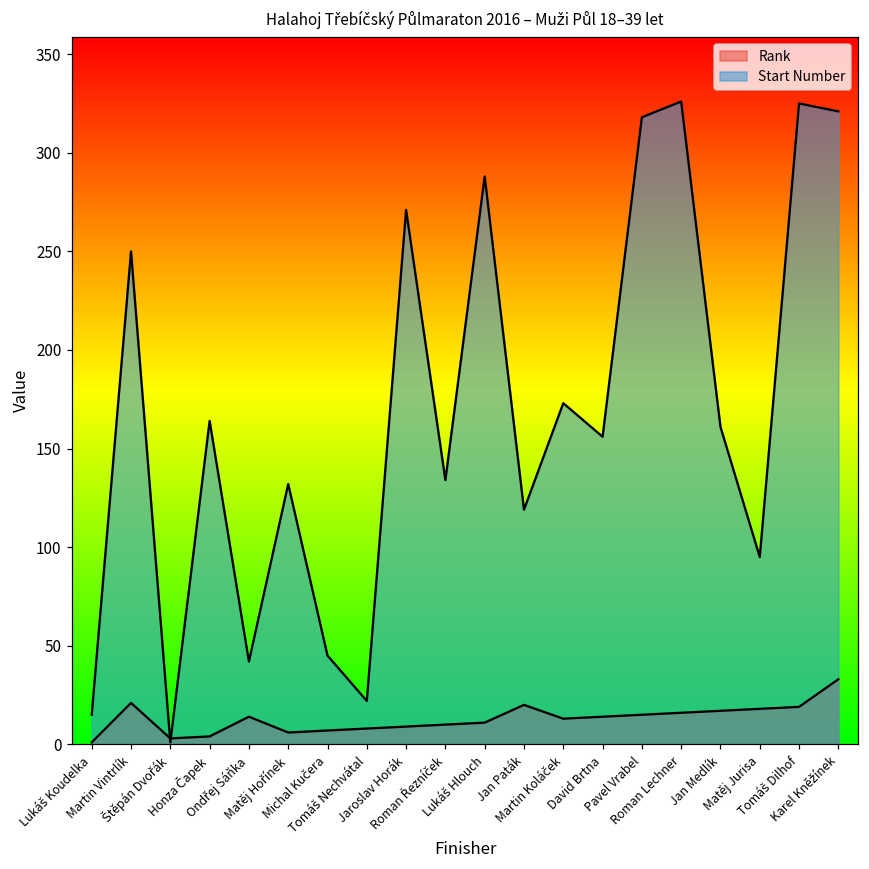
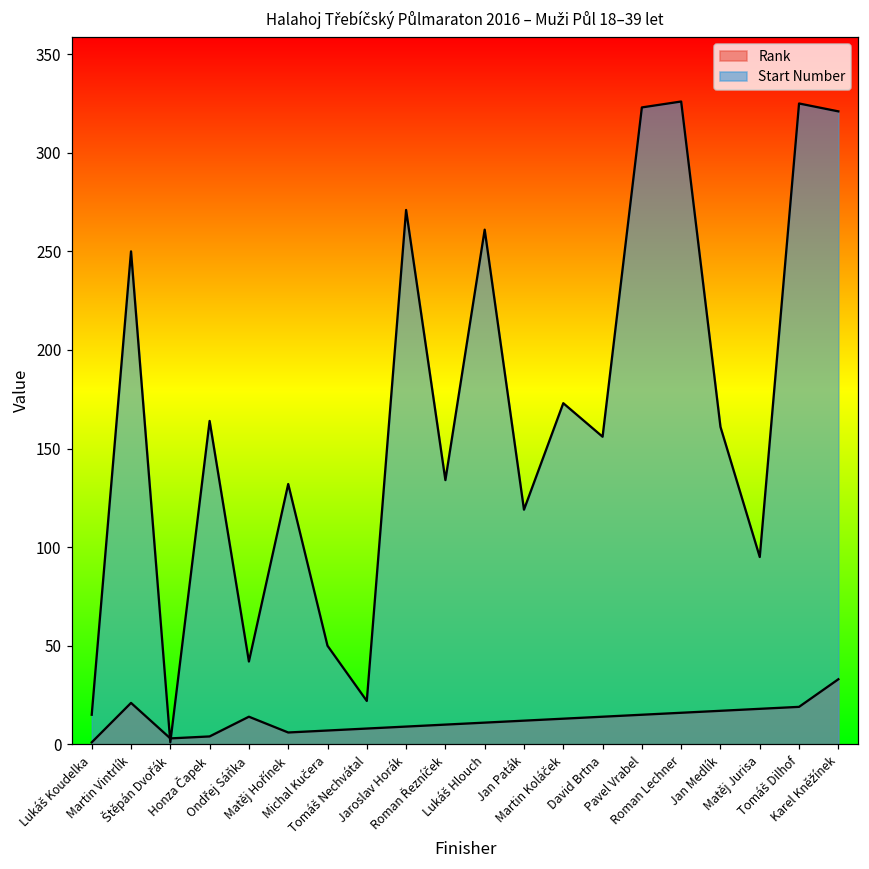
Start Number, Michal Kučera: 45 -> 50
Start Number, Lukáš Hlouch: 288 -> 261
Rank, Jan Paták: 20 -> 12
Start Number, Pavel Vrabel: 318 -> 323
